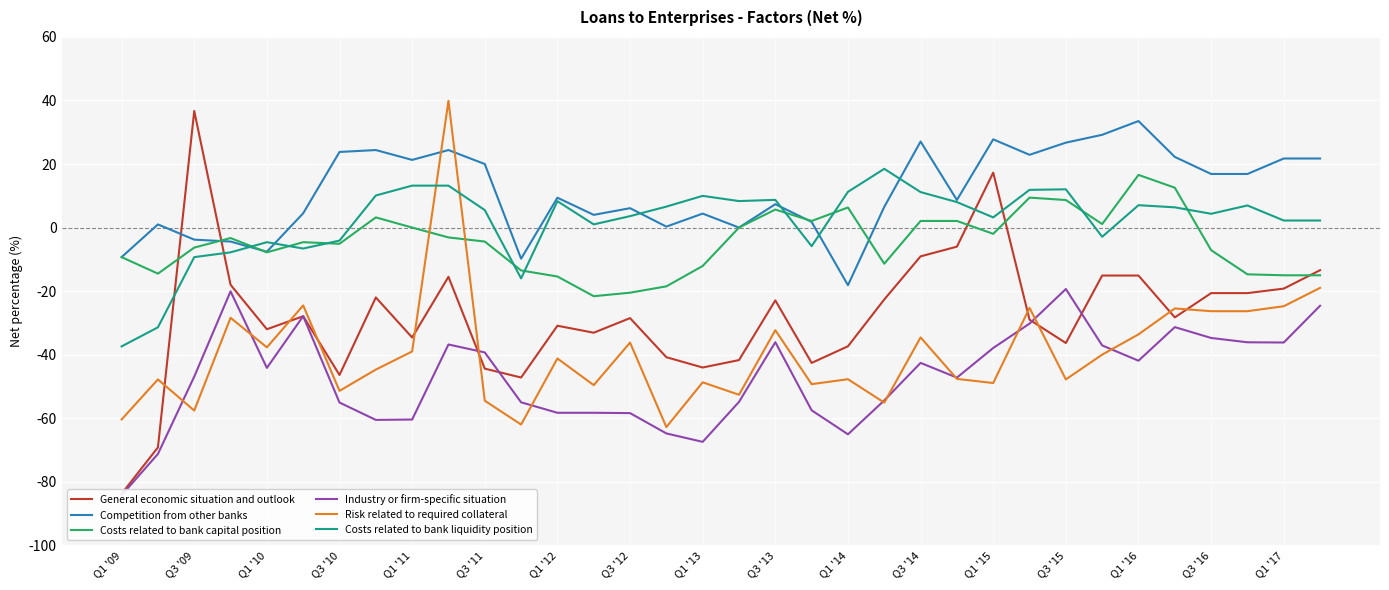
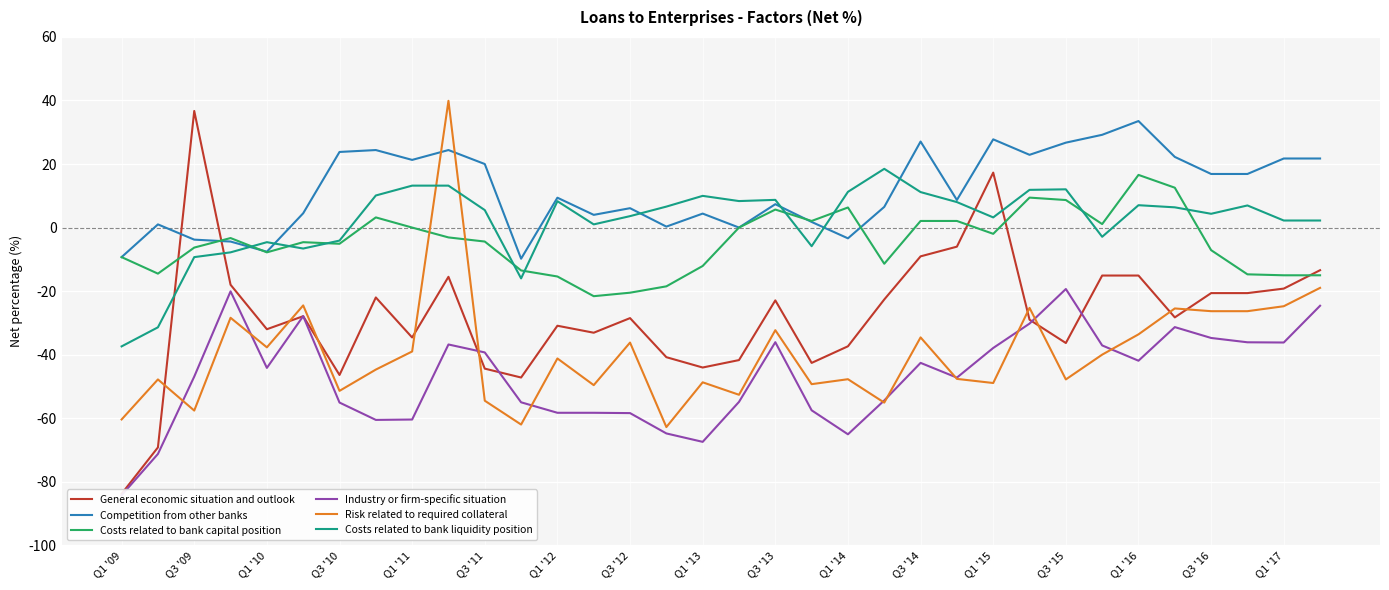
Competition from other banks, Q1 '14: -18 -> -3
